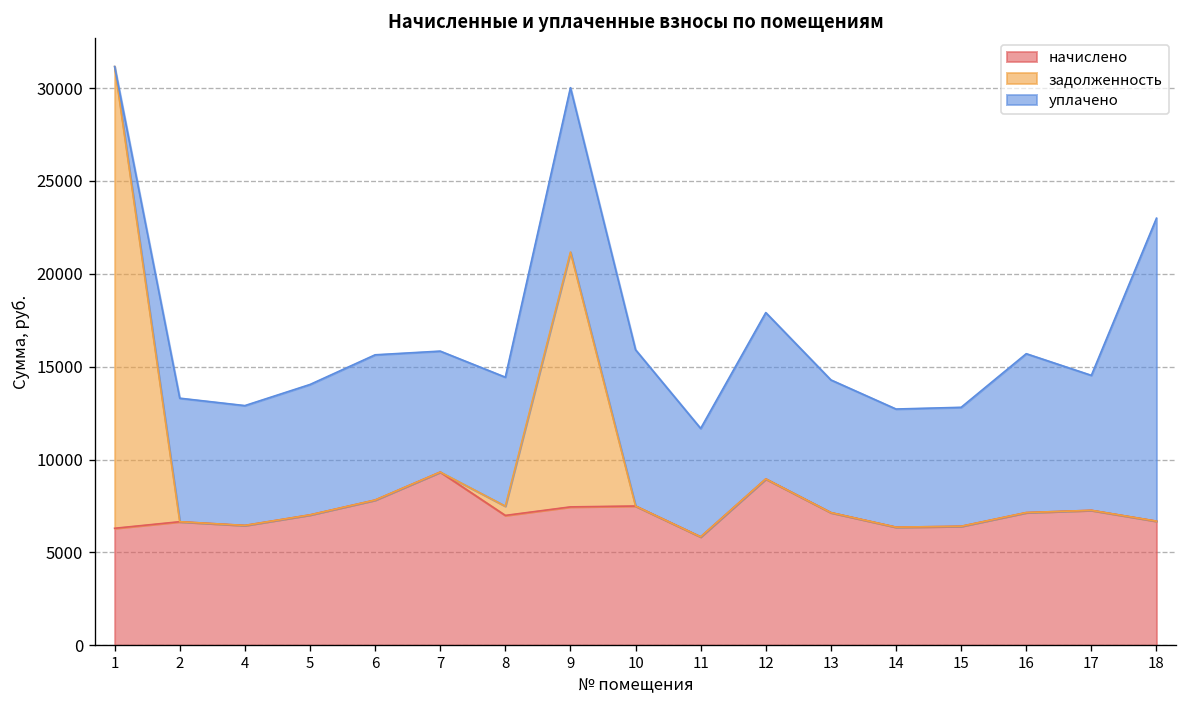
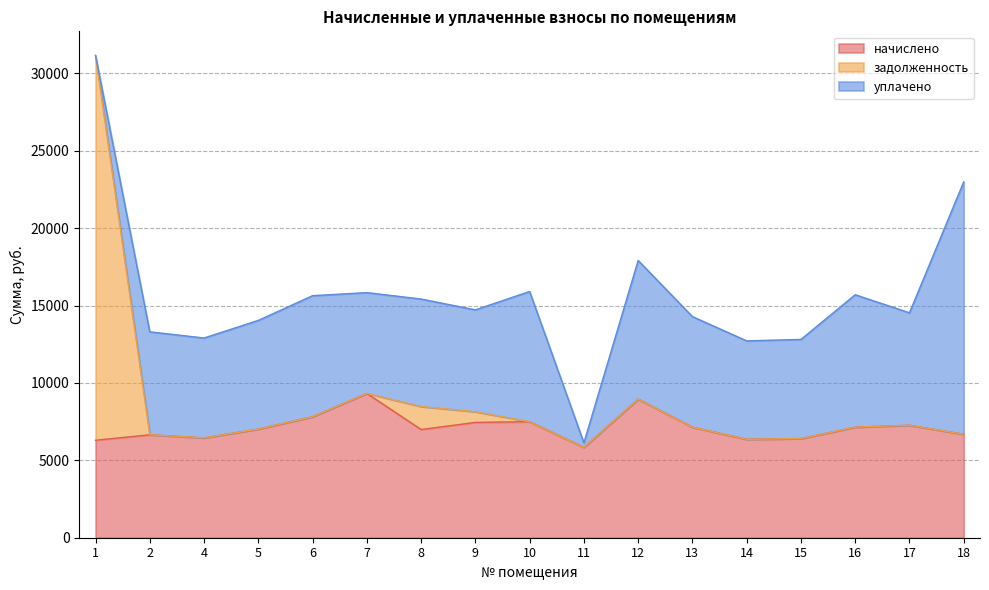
задолженность, 8: 500 -> 1500
задолженность, 9: 13700 -> 700
уплачено, 9: 8900 -> 6600
уплачено, 11: 5800 -> 300
